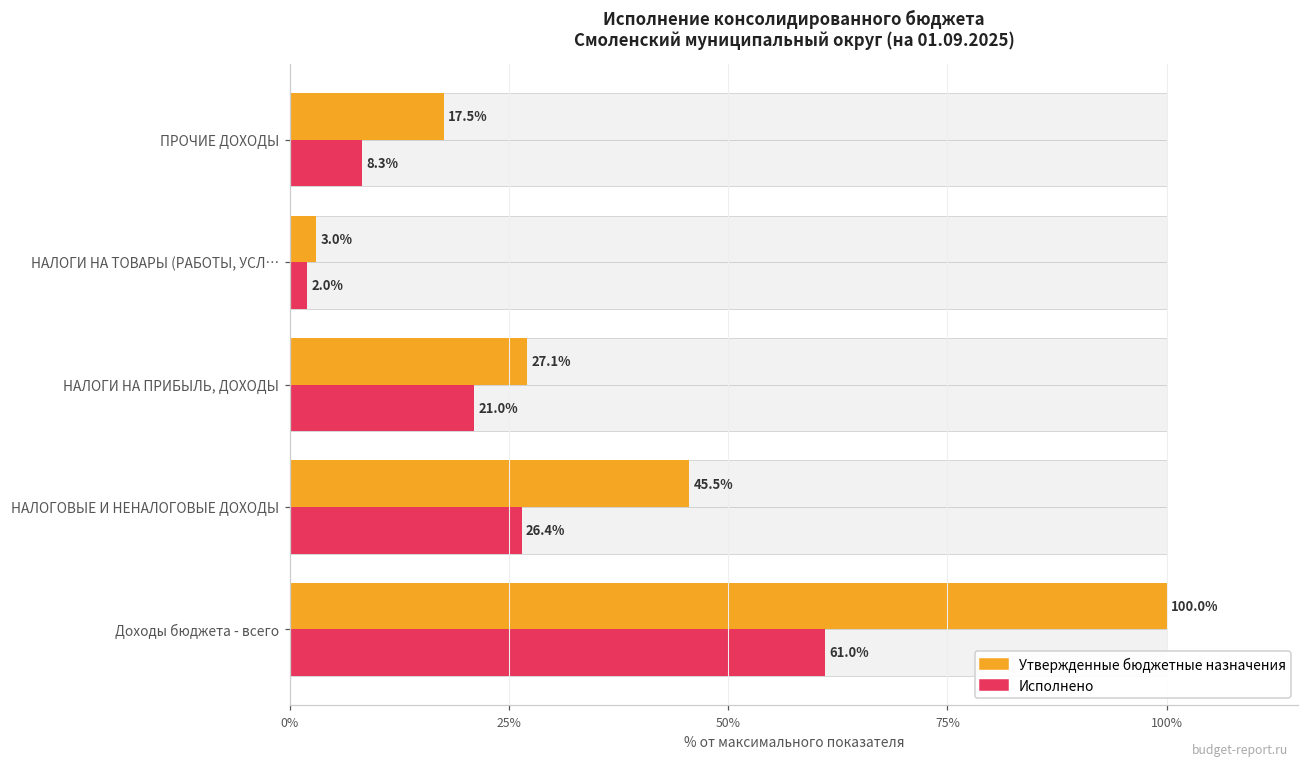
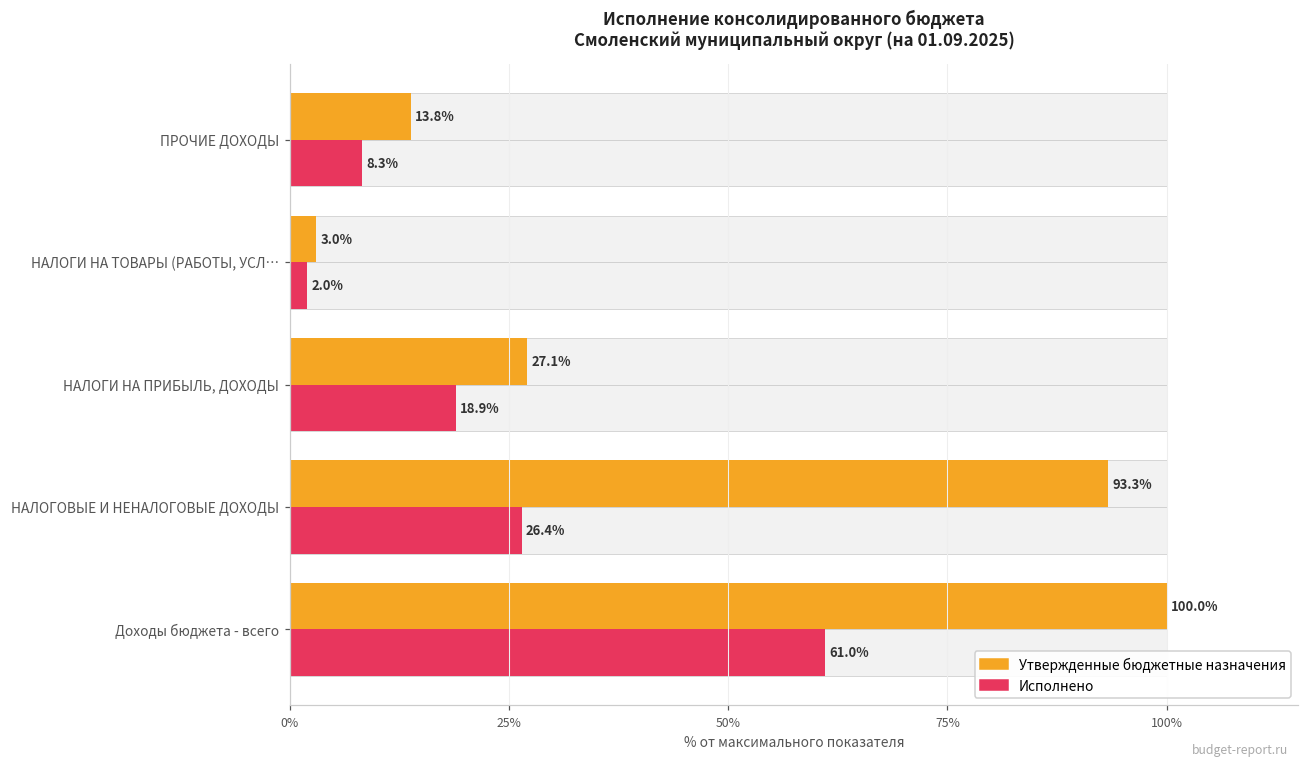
Утвержденные бюджетные назначения, ПРОЧИЕ ДОХОДЫ: 17.5% -> 13.8%
Исполнено, НАЛОГИ НА ПРИБЫЛЬ, ДОХОДЫ: 21.0% -> 18.9%
Утвержденные бюджетные назначения, НАЛОГОВЫЕ И НЕНАЛОГОВЫЕ ДОХОДЫ: 45.5% -> 93.3%
